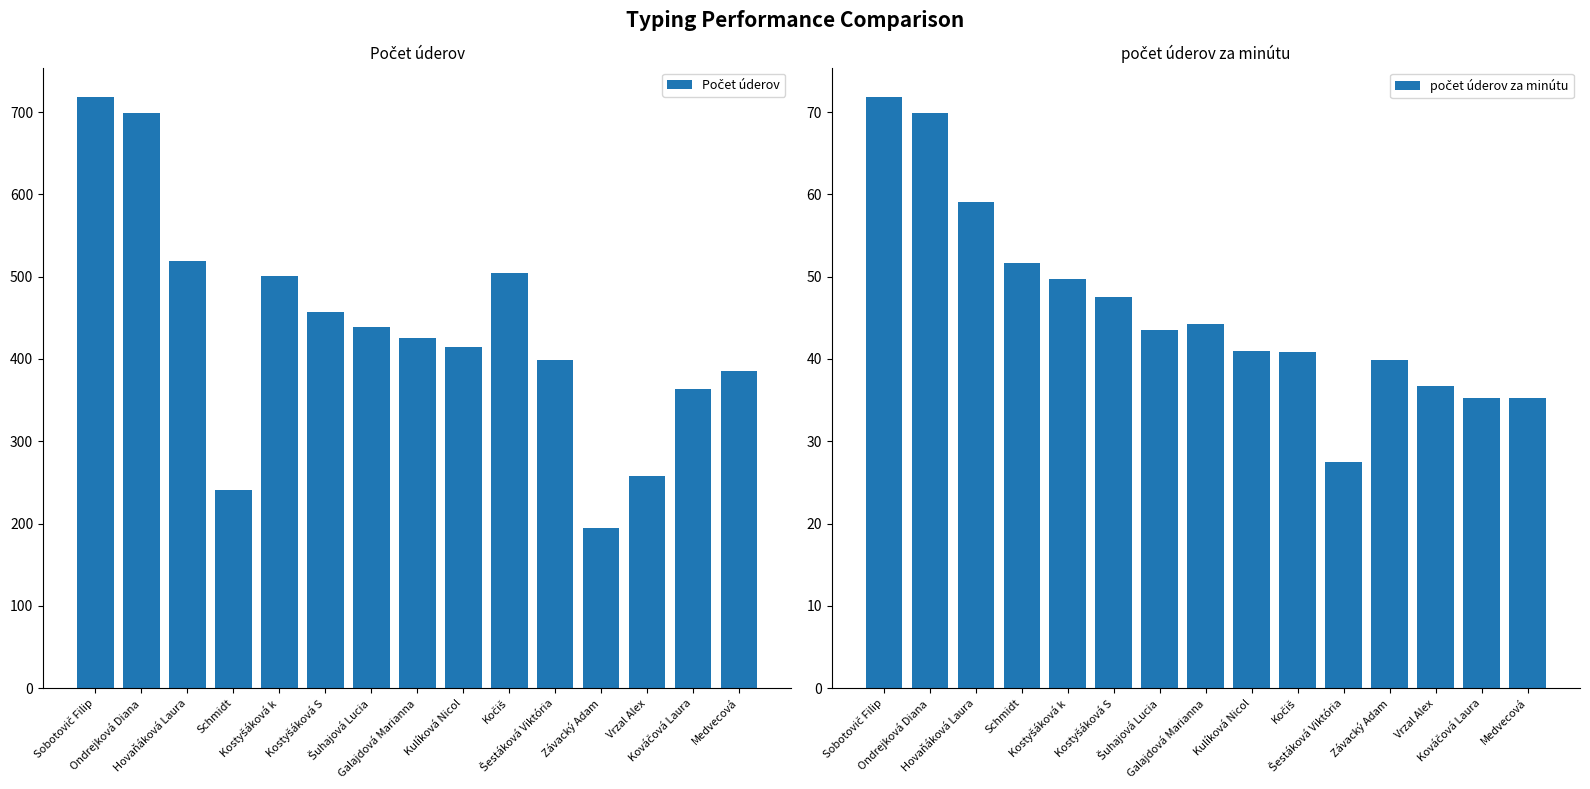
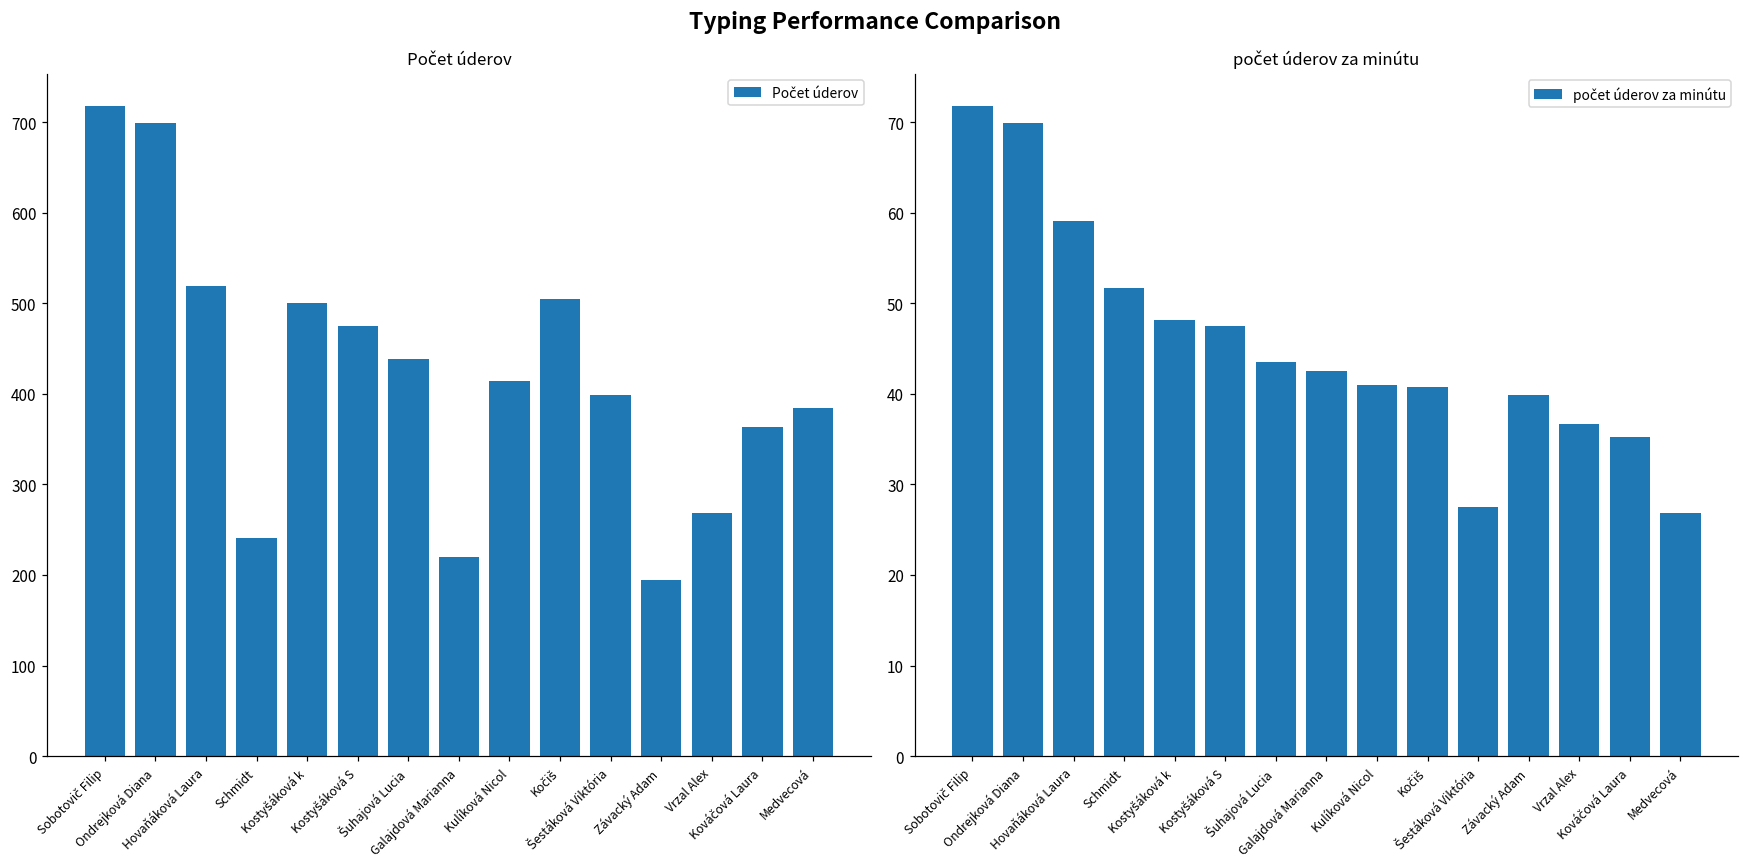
Počet úderov, Kostyšáková S: 460 -> 480
Počet úderov, Galajdová Marianna: 430 -> 220
Počet úderov, Vrzal Alex: 260 -> 270
počet úderov za minútu, Kostyšáková k: 50 -> 48
počet úderov za minútu, Galajdová Marianna: 44 -> 43
počet úderov za minútu, Medvecová: 35 -> 27
